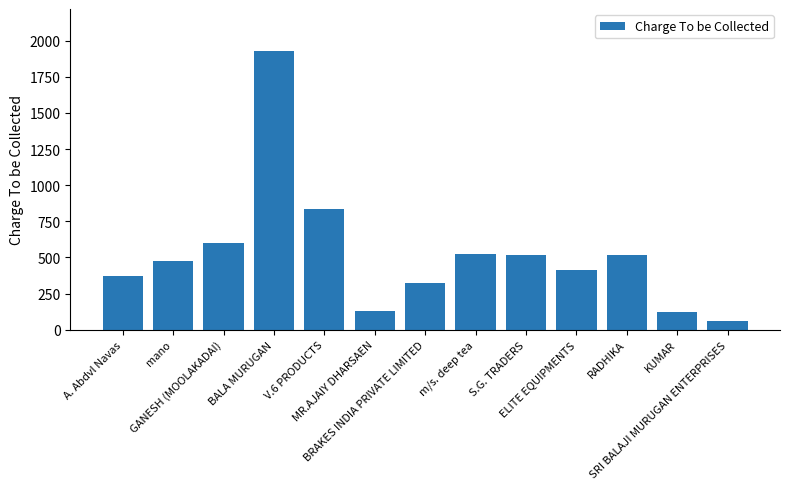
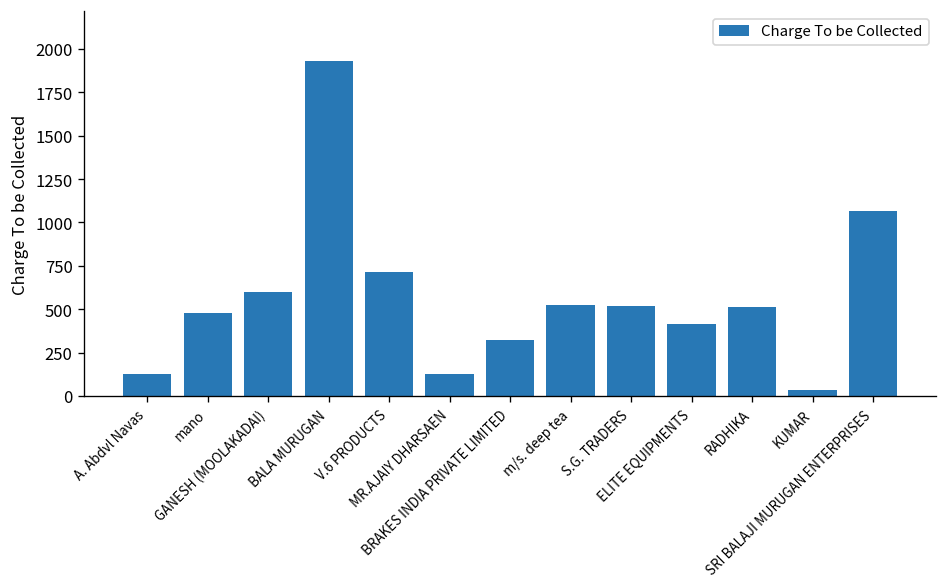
A. Abdvl Navas: 370 -> 130
V.6 PRODUCTS: 830 -> 720
KUMAR: 120 -> 30
SRI BALAJI MURUGAN ENTERPRISES: 60 -> 1070
